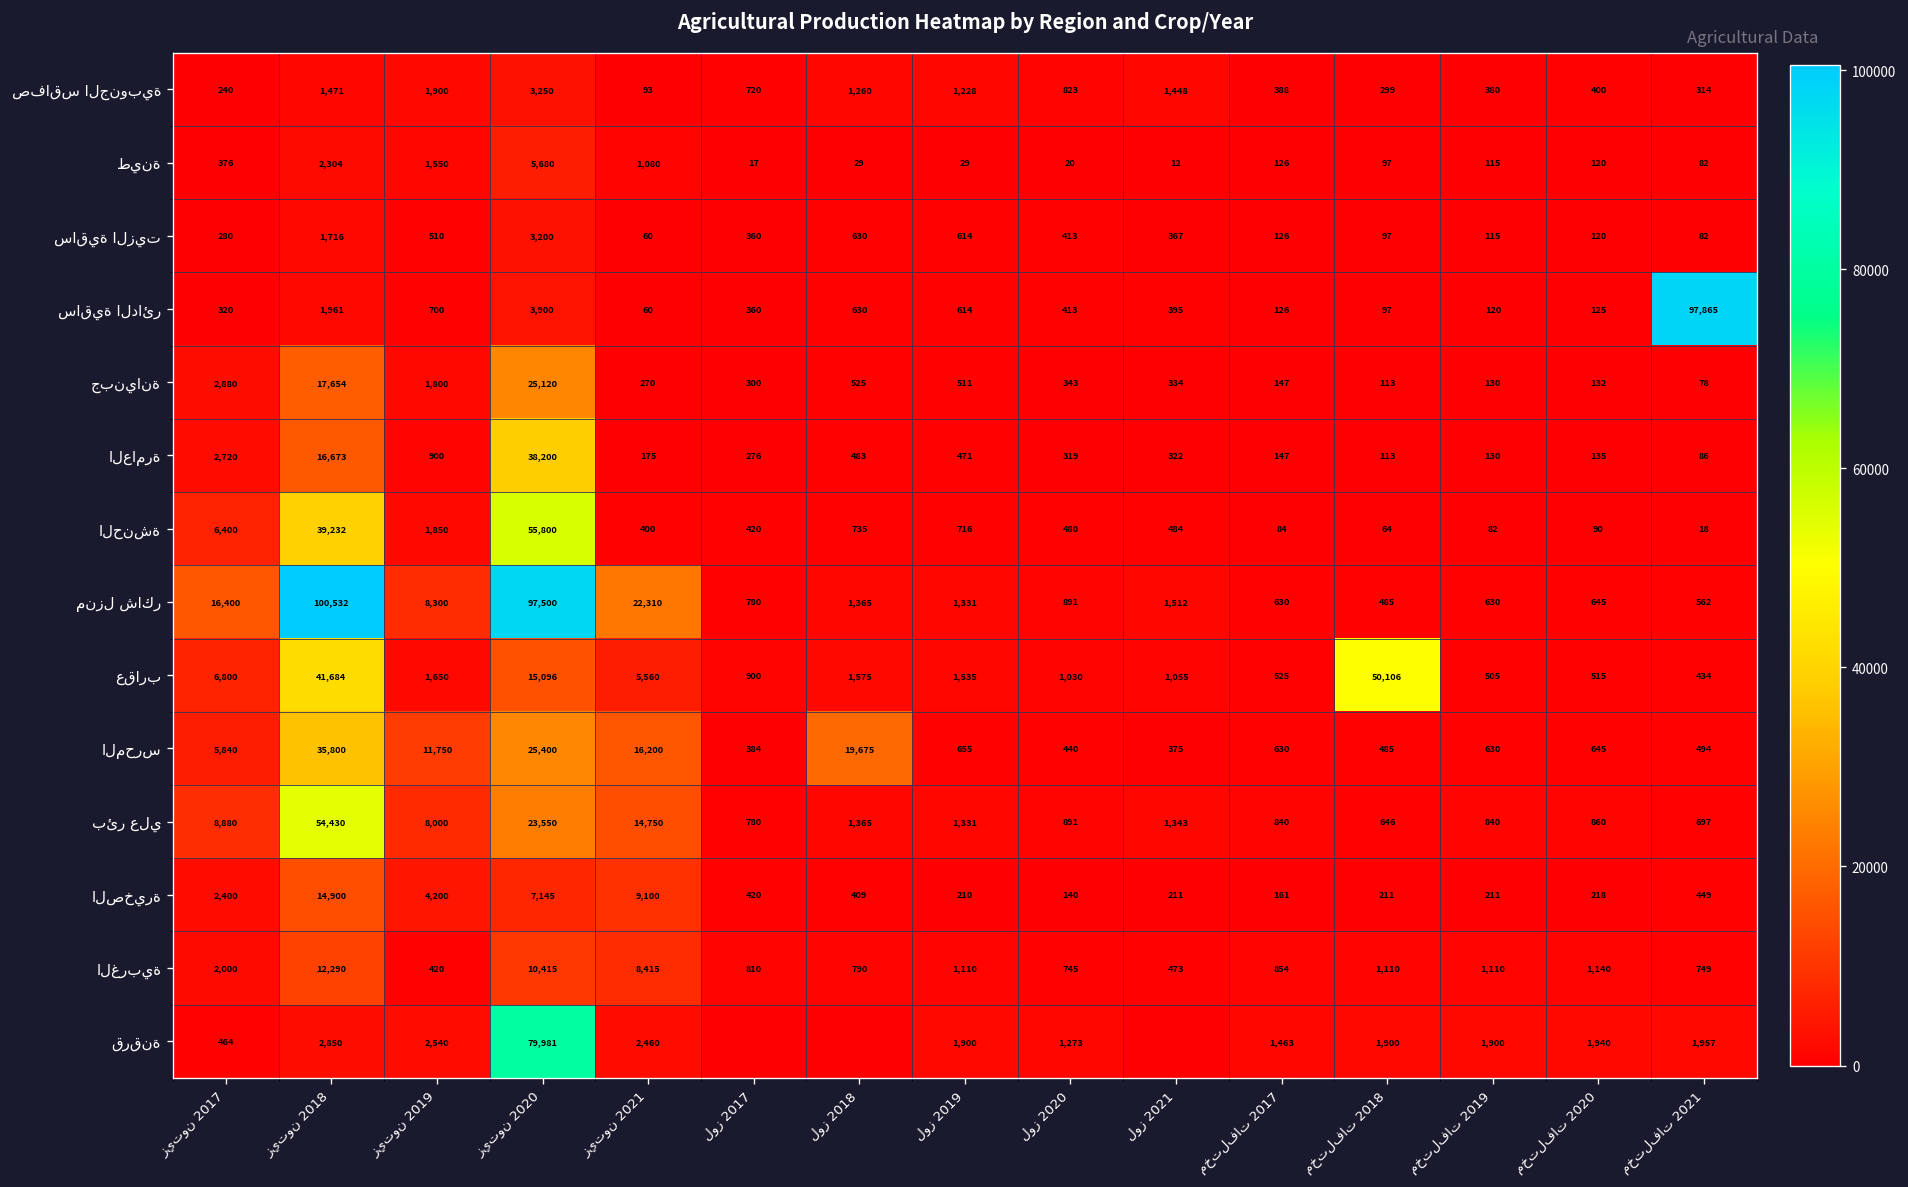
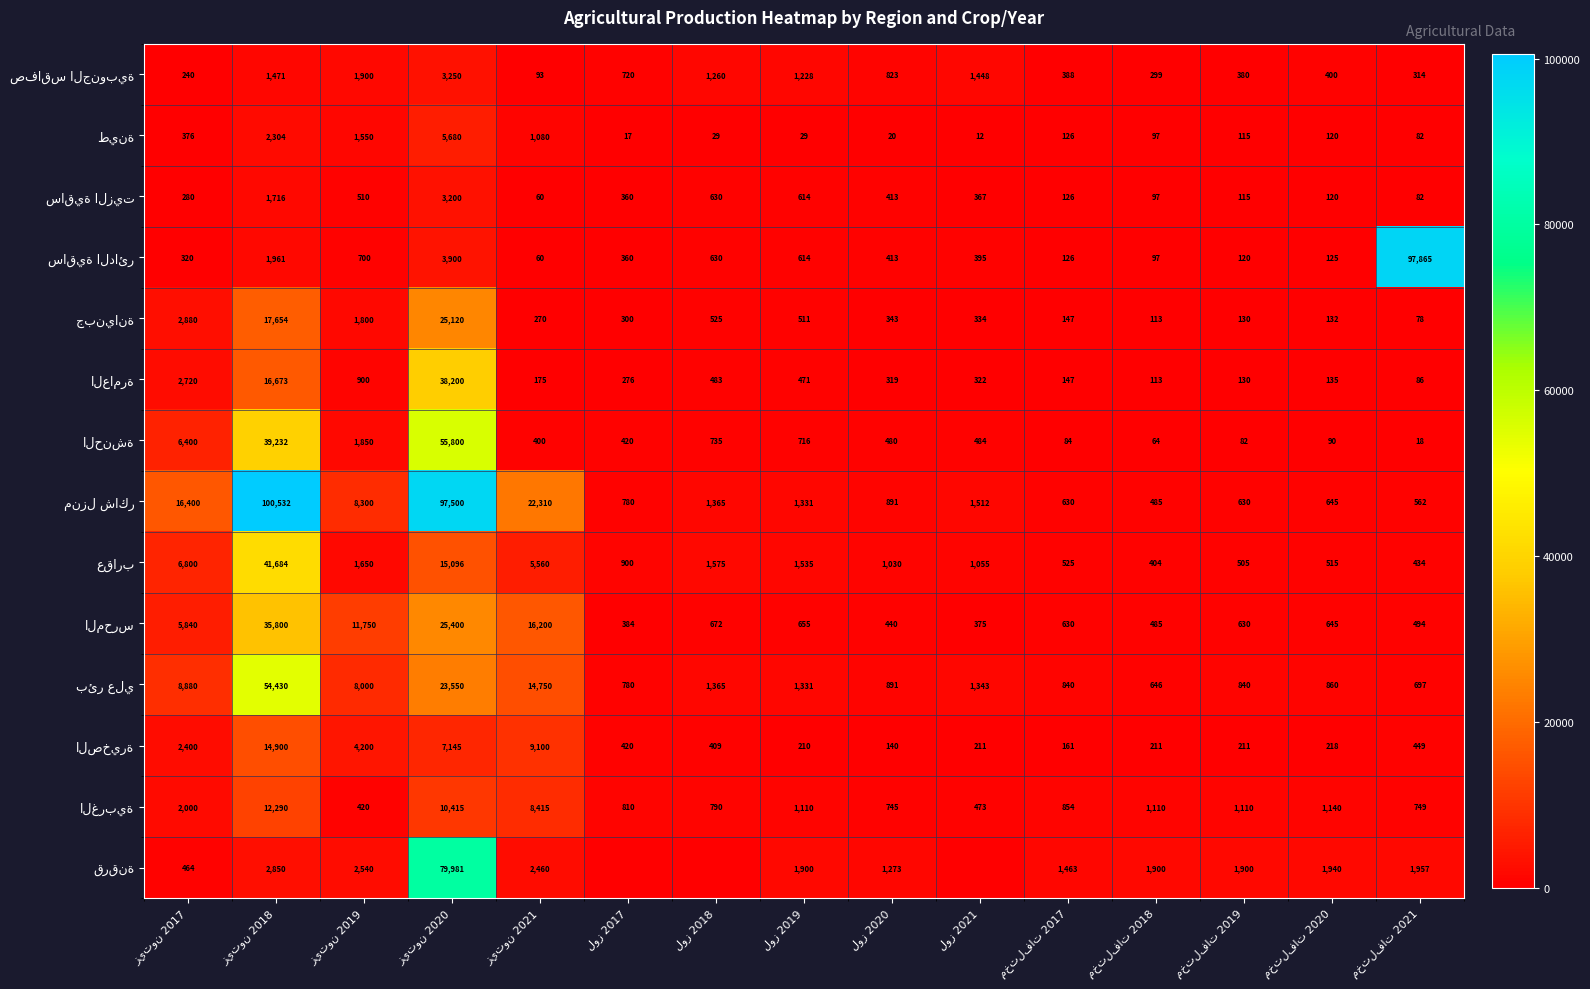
عقارب, مختلفات 2018: 50,106 -> 404
المحرس, لوز 2018: 19,675 -> 672
